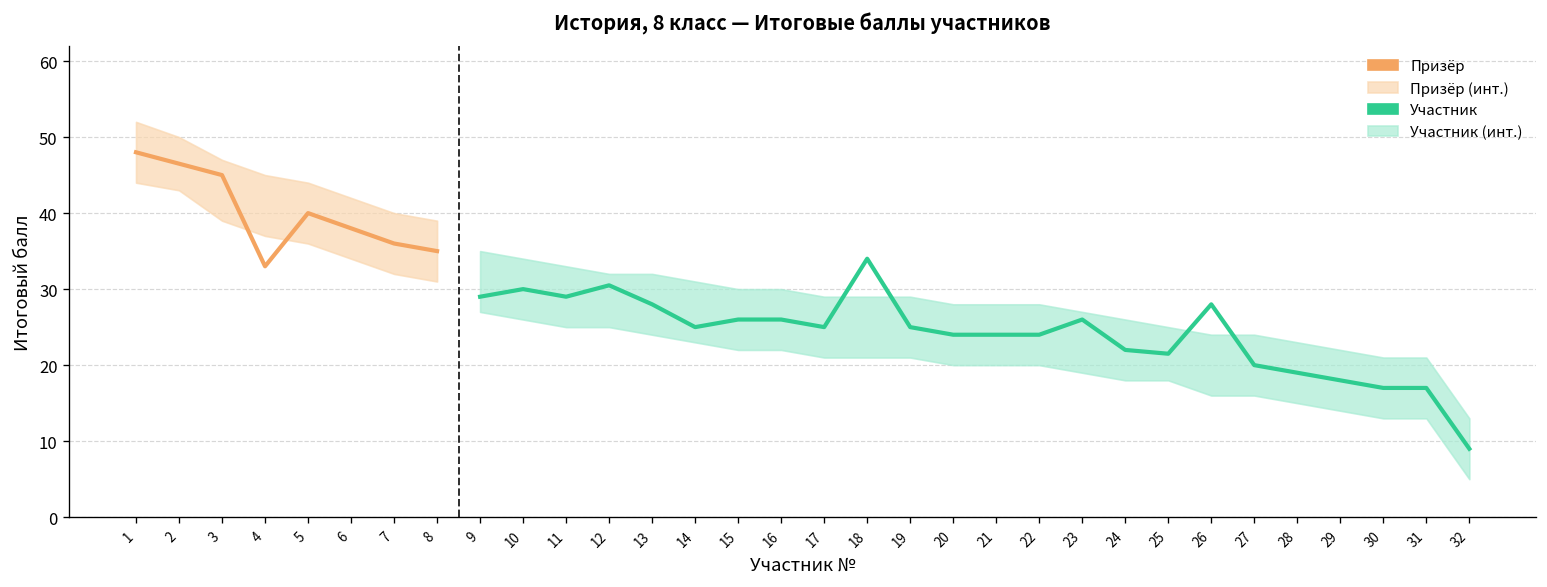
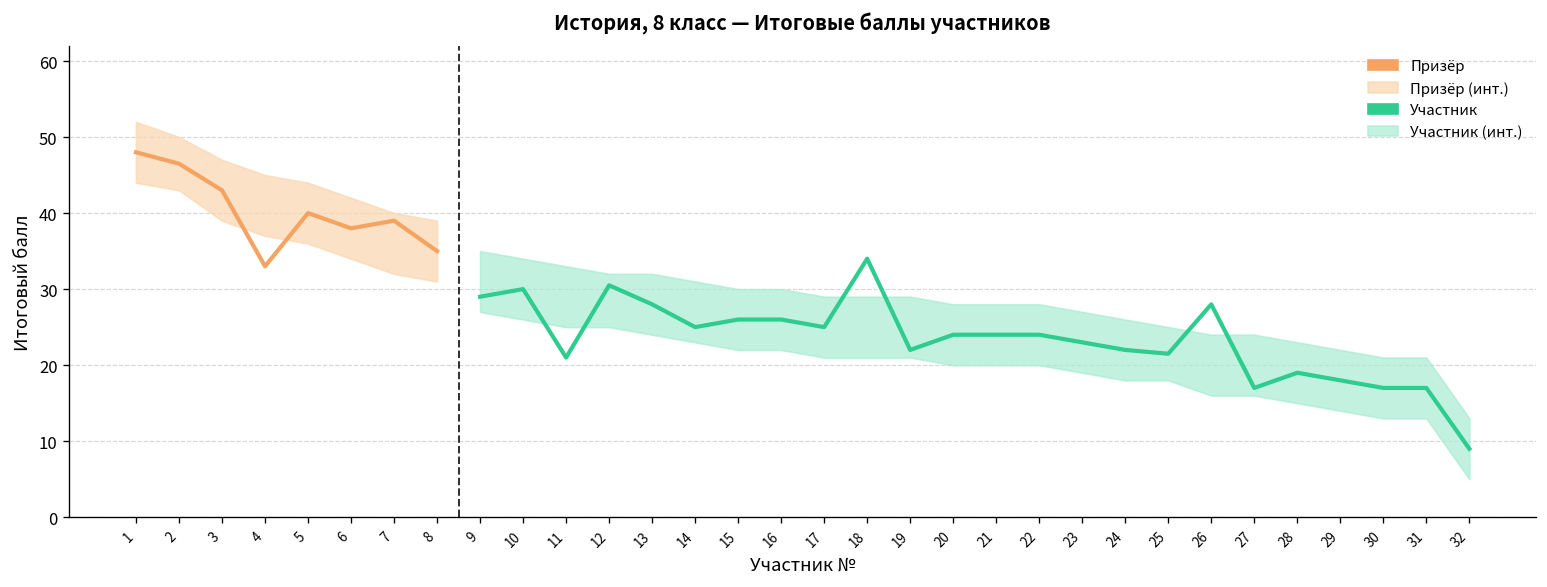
Призёр, 3: 45 -> 43
Призёр, 7: 36 -> 39
Участник, 11: 29 -> 21
Участник, 19: 25 -> 22
Участник, 23: 26 -> 23
Участник, 27: 20 -> 17
